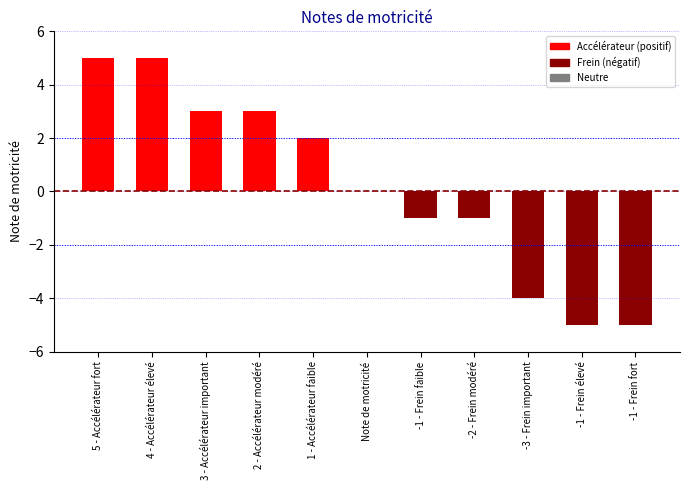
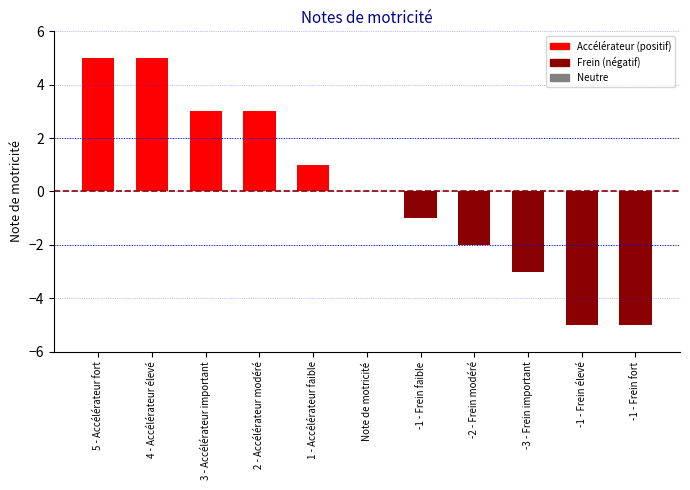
1 - Accélérateur faible: 2 -> 1
-2 - Frein modéré: -1 -> -2
-3 - Frein important: -4 -> -3
